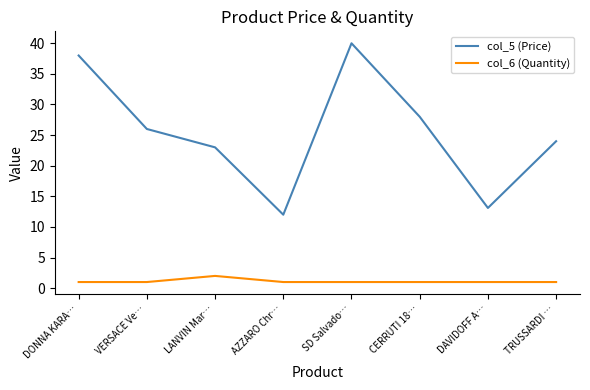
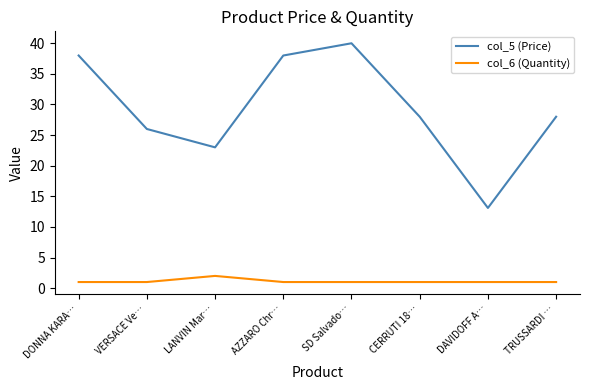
col_5 (Price), AZZARO Chr…: 12 -> 38
col_5 (Price), TRUSSARDI …: 24 -> 28
